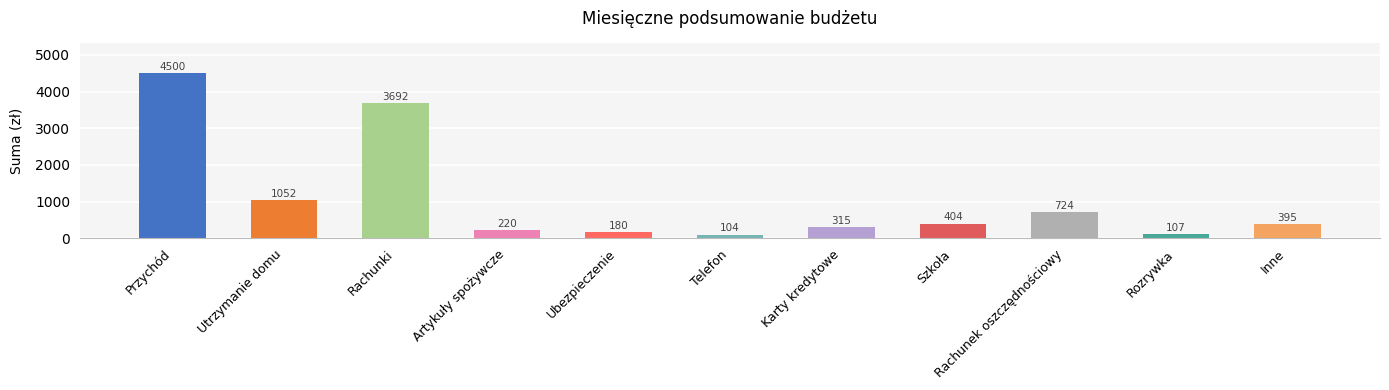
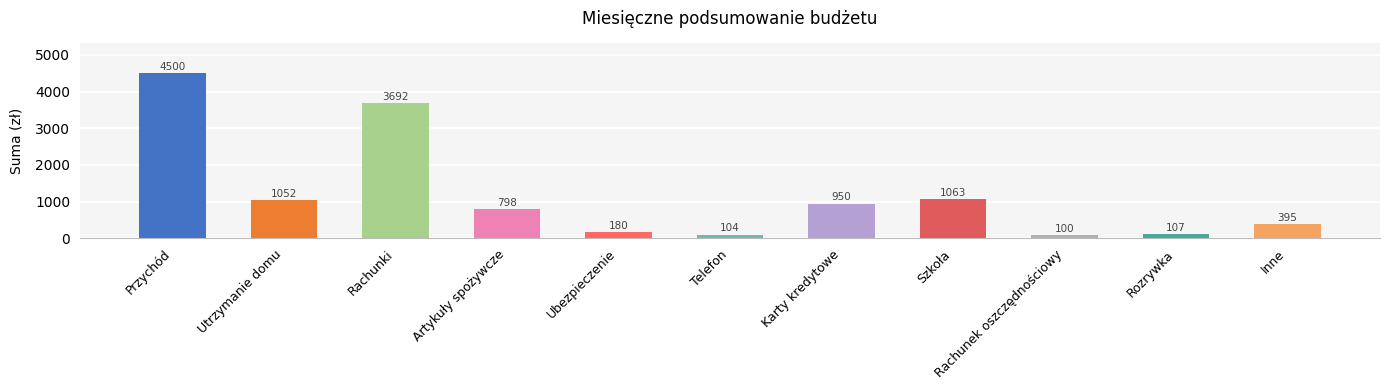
Artykuły spożywcze: 220 -> 798
Karty kredytowe: 315 -> 950
Szkoła: 404 -> 1063
Rachunek oszczędnościowy: 724 -> 100
